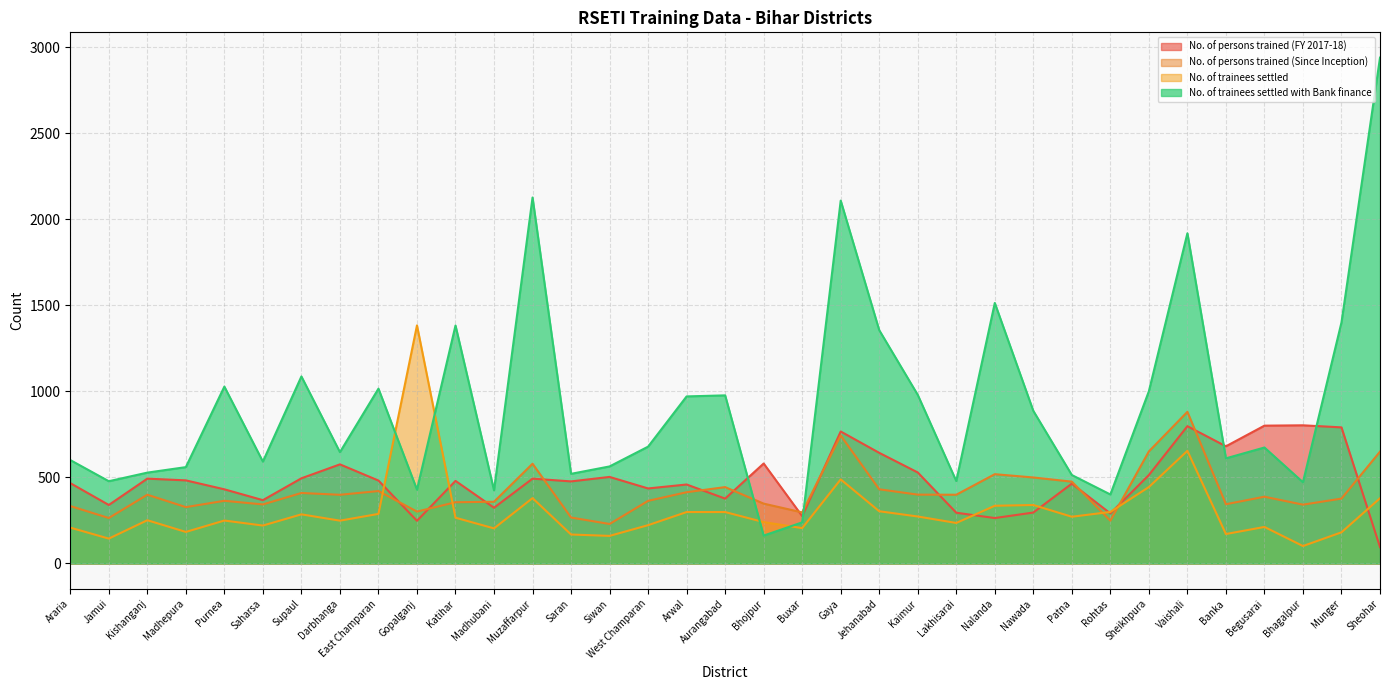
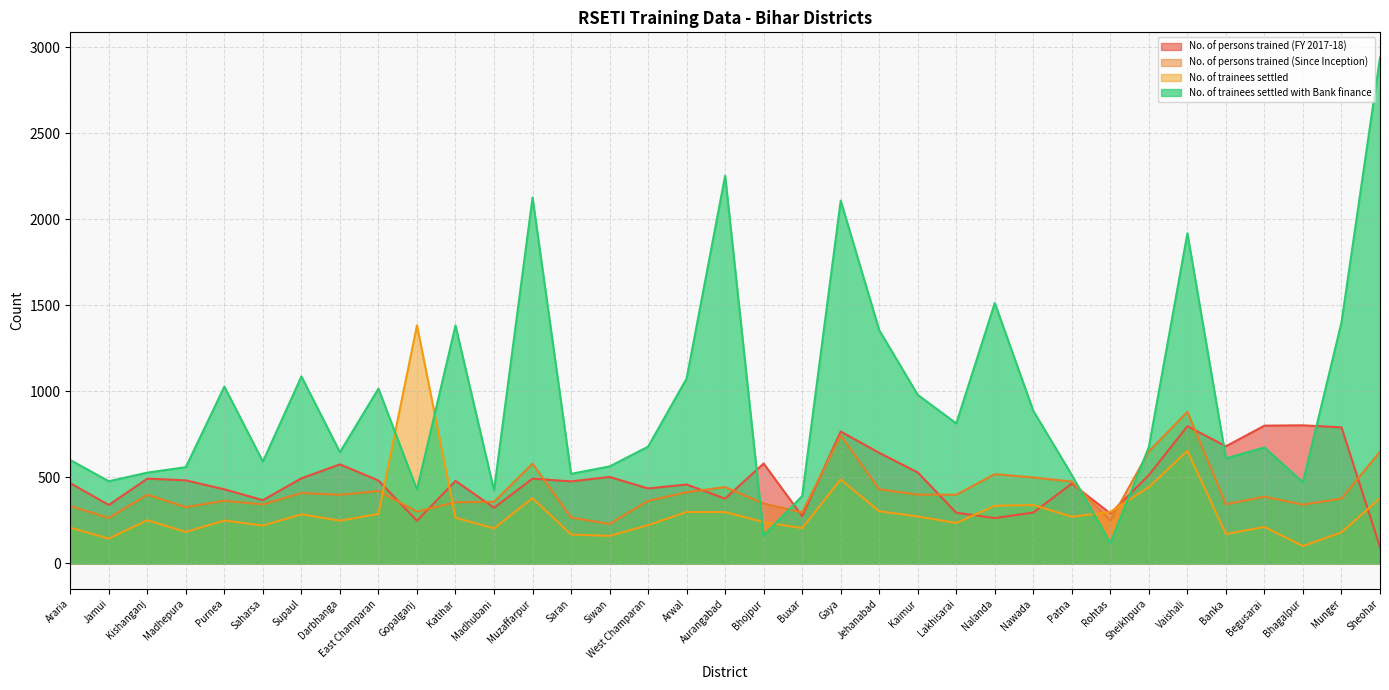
No. of trainees settled with Bank finance, Arwal: 970 -> 1080
No. of trainees settled with Bank finance, Aurangabad: 980 -> 2250
No. of trainees settled with Bank finance, Buxar: 240 -> 390
No. of trainees settled with Bank finance, Lakhisarai: 480 -> 810
No. of trainees settled with Bank finance, Rohtas: 400 -> 120
No. of trainees settled with Bank finance, Sheikhpura: 1000 -> 680
